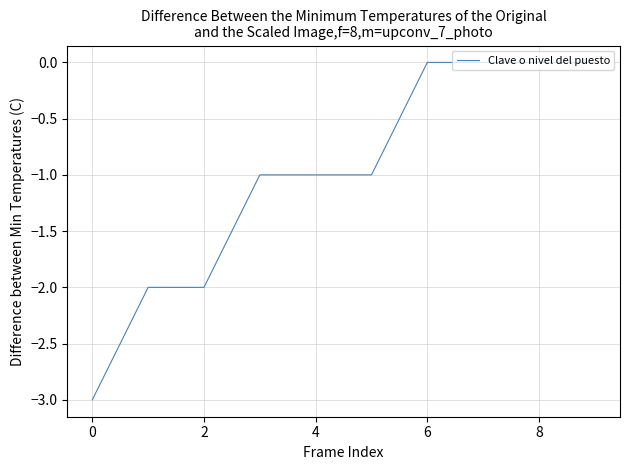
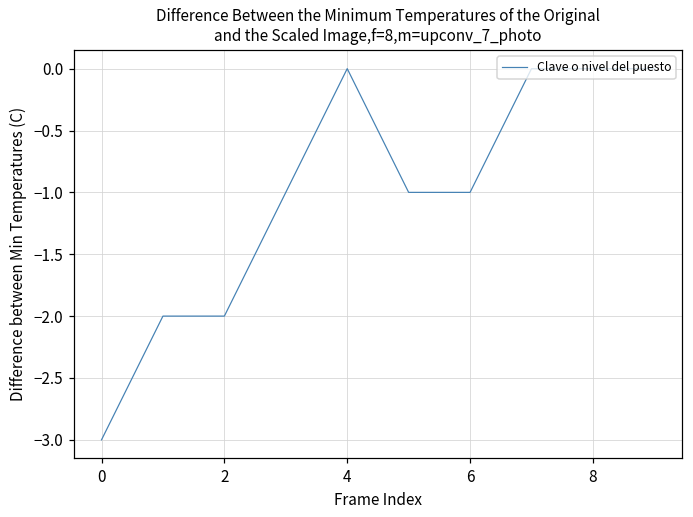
4: -1.00 -> 0.00
6: 0.00 -> -1.00
